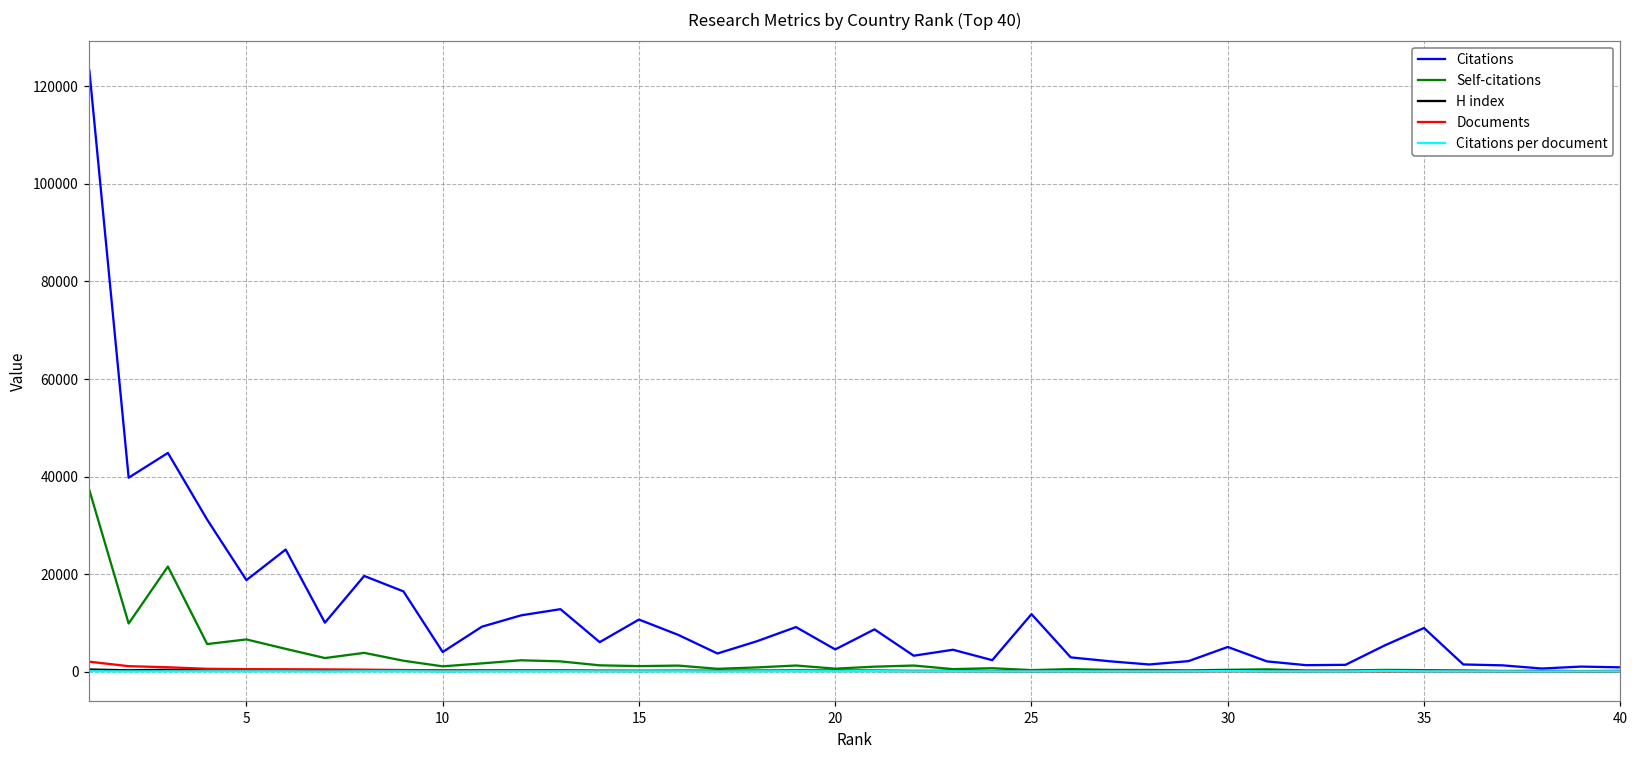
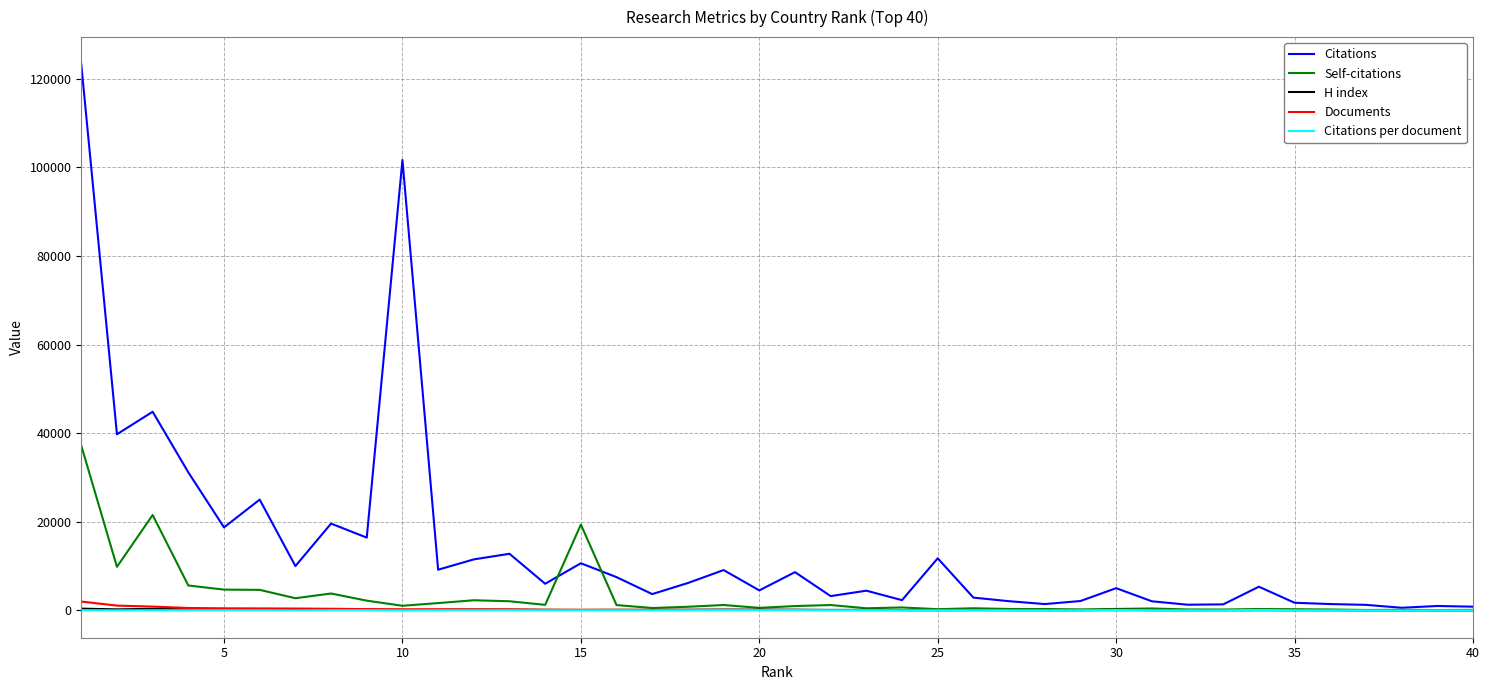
Self-citations, 5: 7000 -> 5000
Citations, 10: 4000 -> 102000
Self-citations, 15: 1000 -> 19000
Citations, 35: 9000 -> 2000
